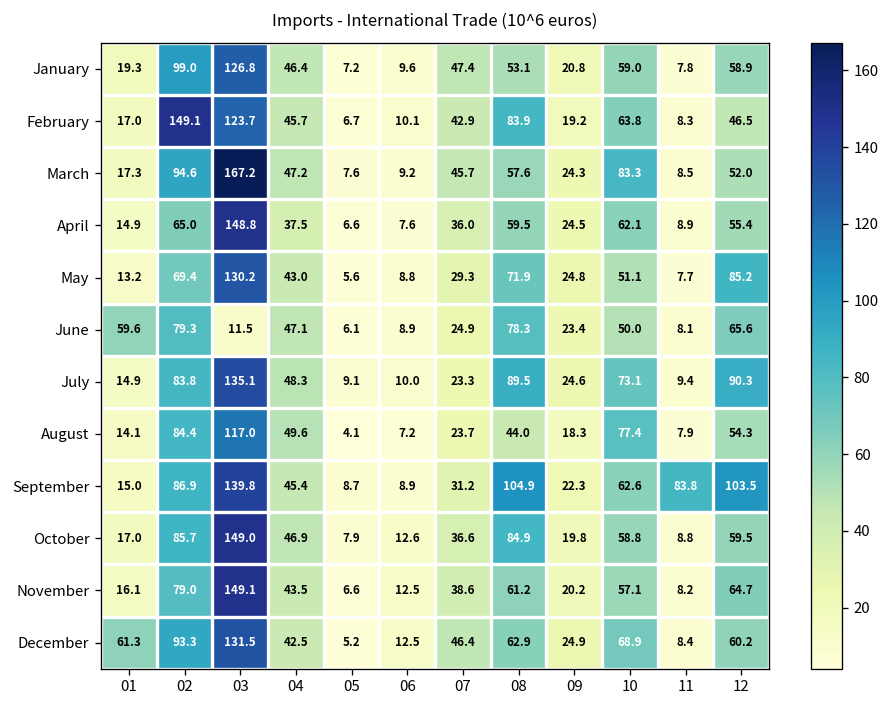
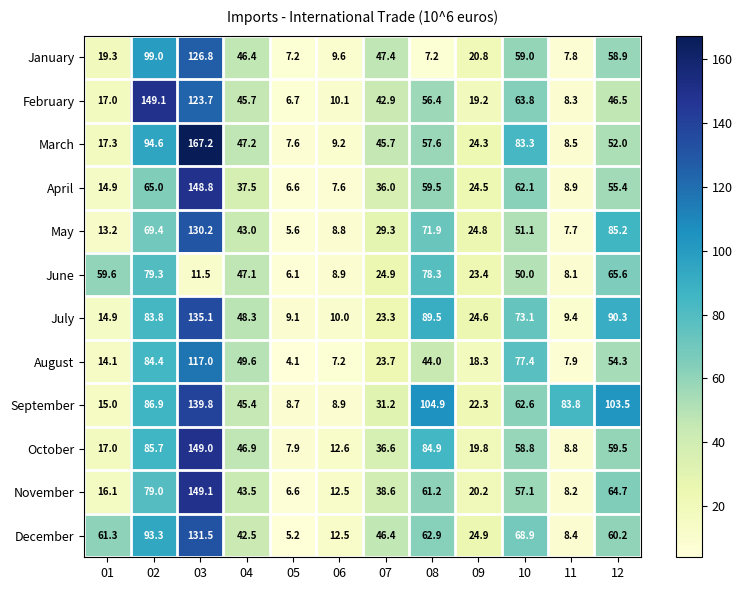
January, 08: 53.1 -> 7.2
February, 08: 83.9 -> 56.4
